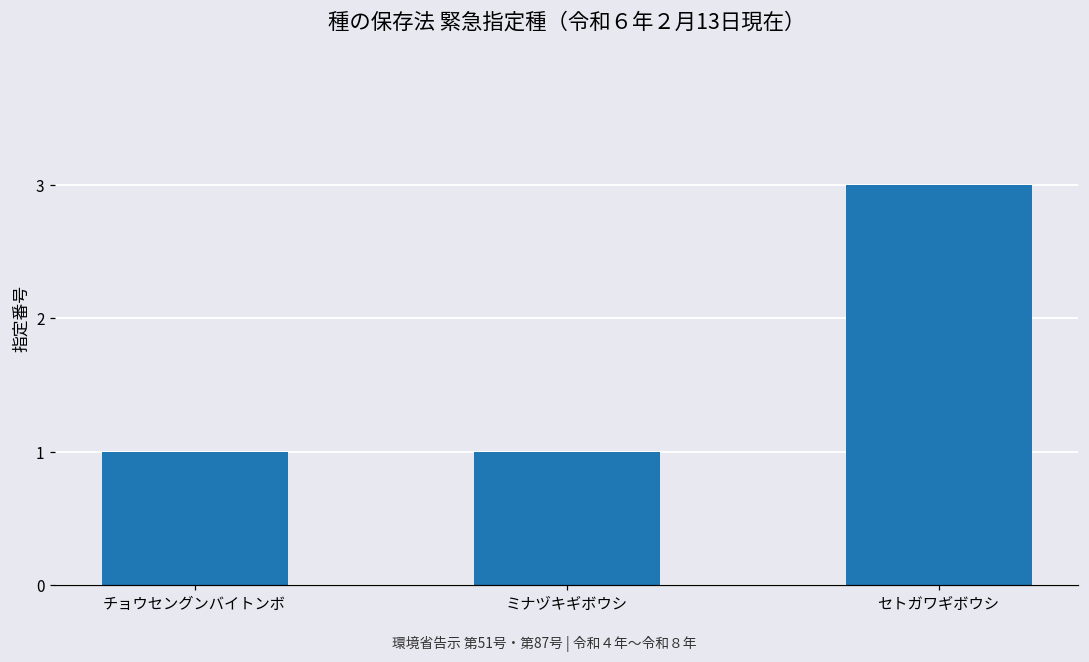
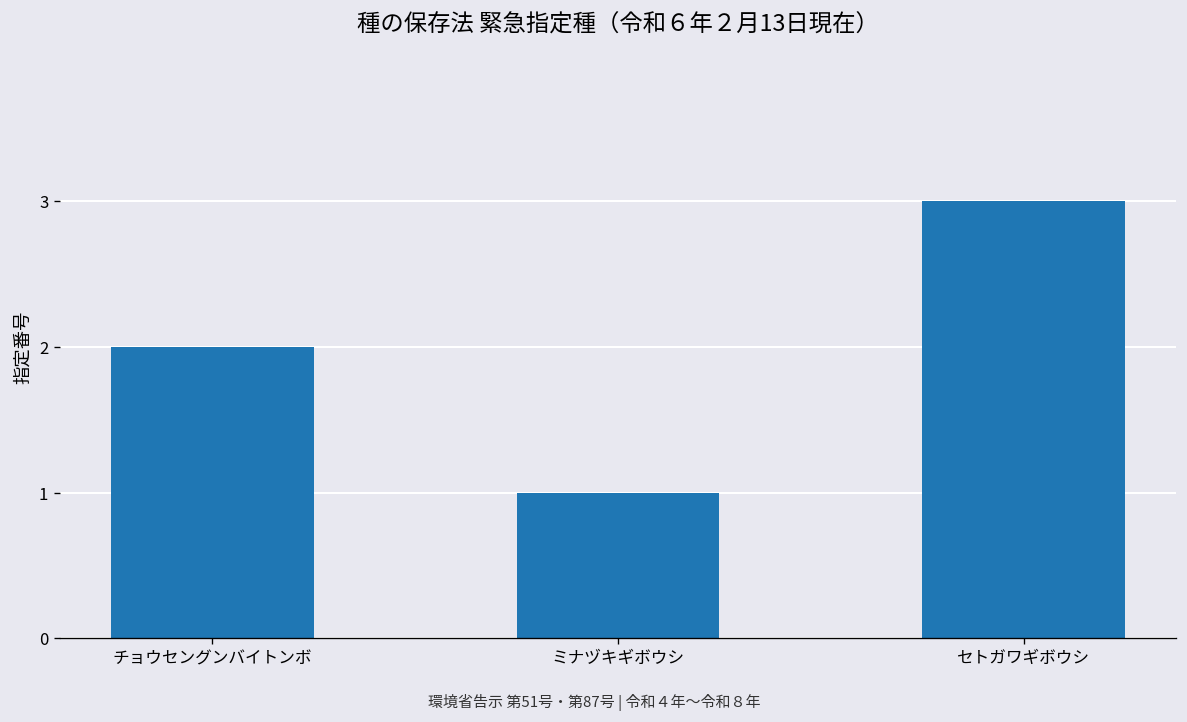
チョウセングンバイトンボ: 1 -> 2
